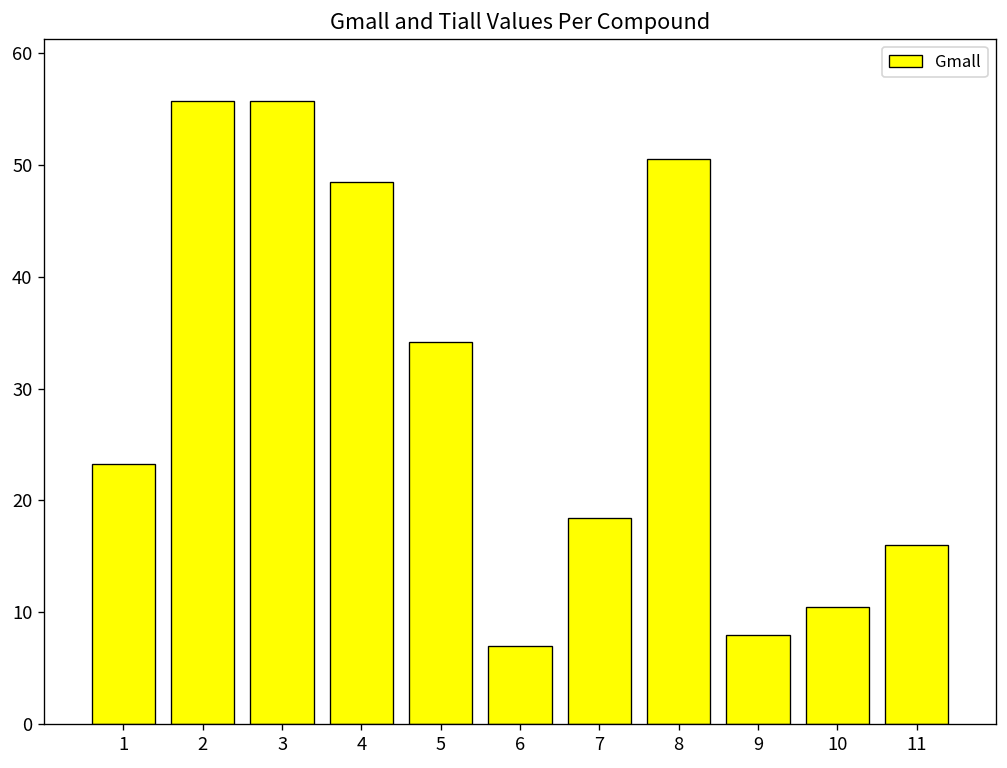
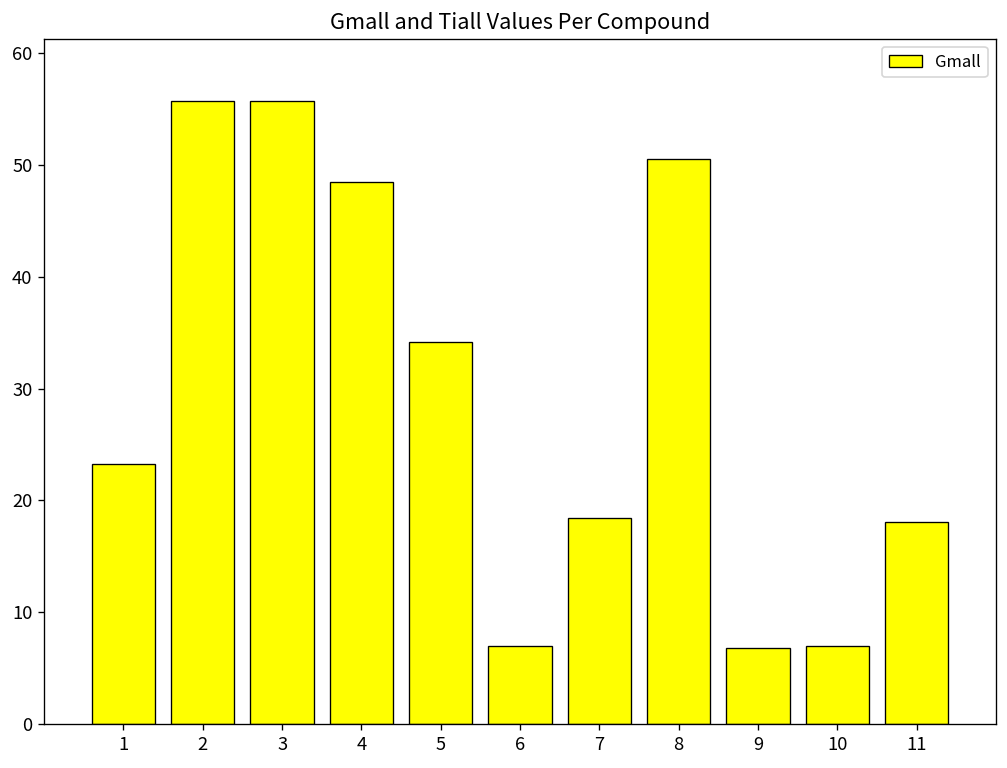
9: 8 -> 7
10: 10 -> 7
11: 16 -> 18
